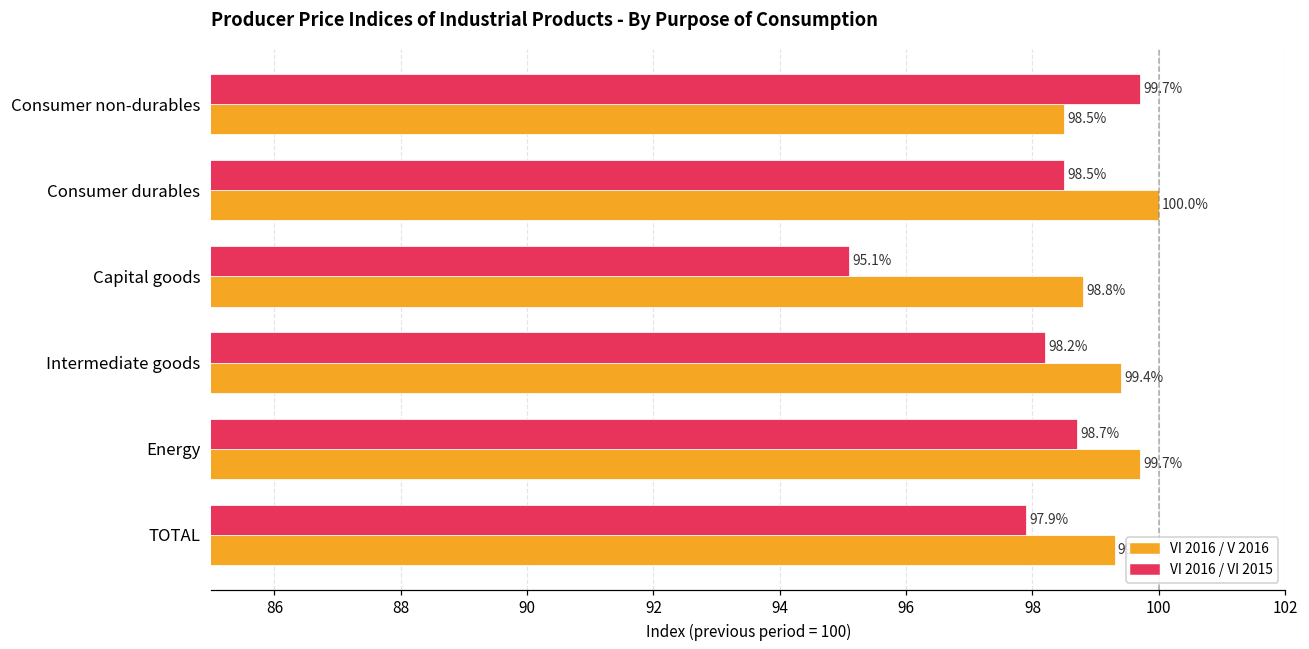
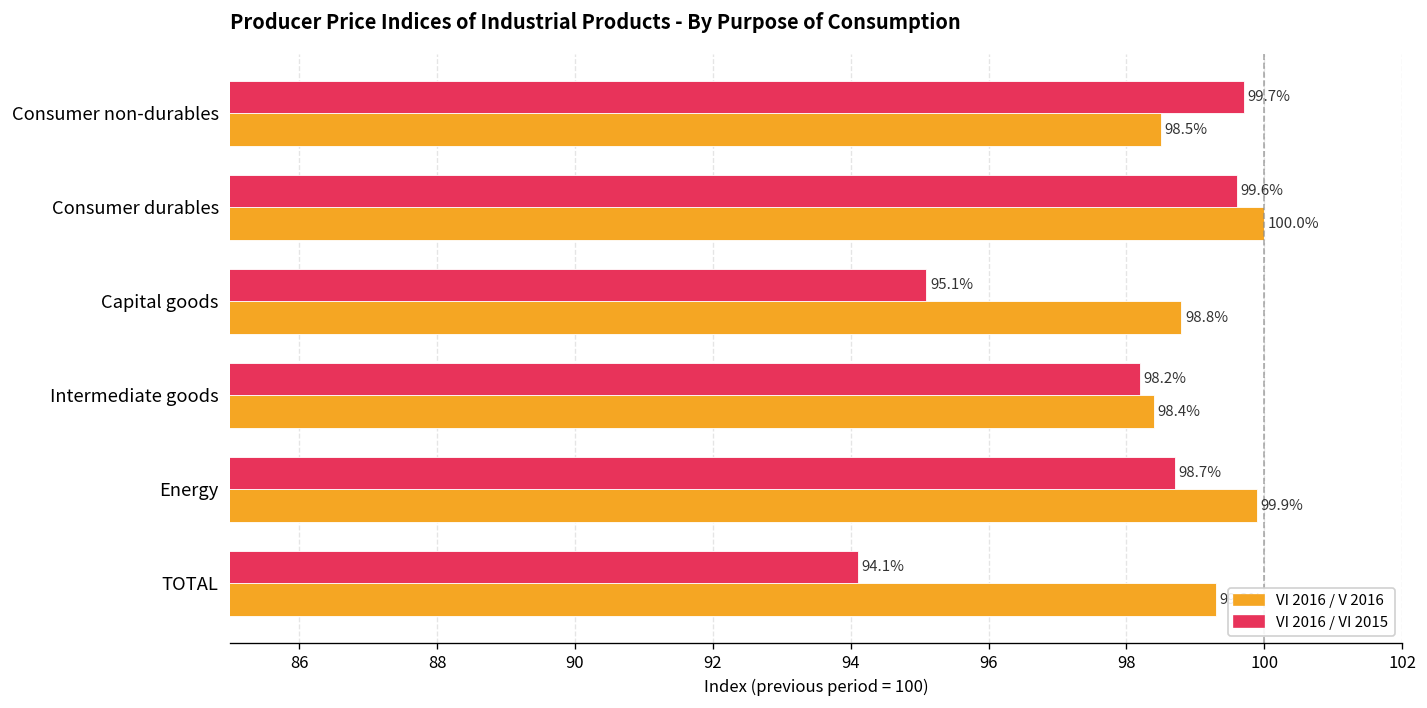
VI 2016 / VI 2015, Consumer durables: 98.5% -> 99.6%
VI 2016 / V 2016, Intermediate goods: 99.4% -> 98.4%
VI 2016 / V 2016, Energy: 99.7% -> 99.9%
VI 2016 / VI 2015, TOTAL: 97.9% -> 94.1%
